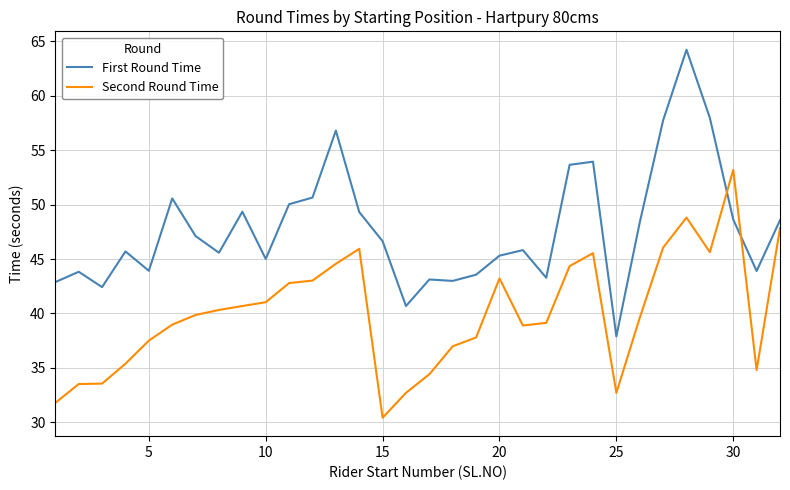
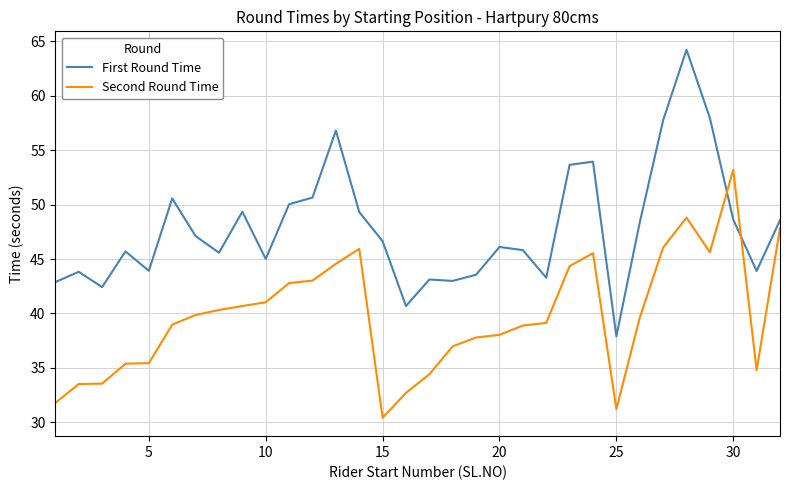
Second Round Time, 5: 37.5 -> 35.4
First Round Time, 20: 45.3 -> 46.1
Second Round Time, 20: 43.2 -> 38.0
Second Round Time, 25: 32.7 -> 31.2
